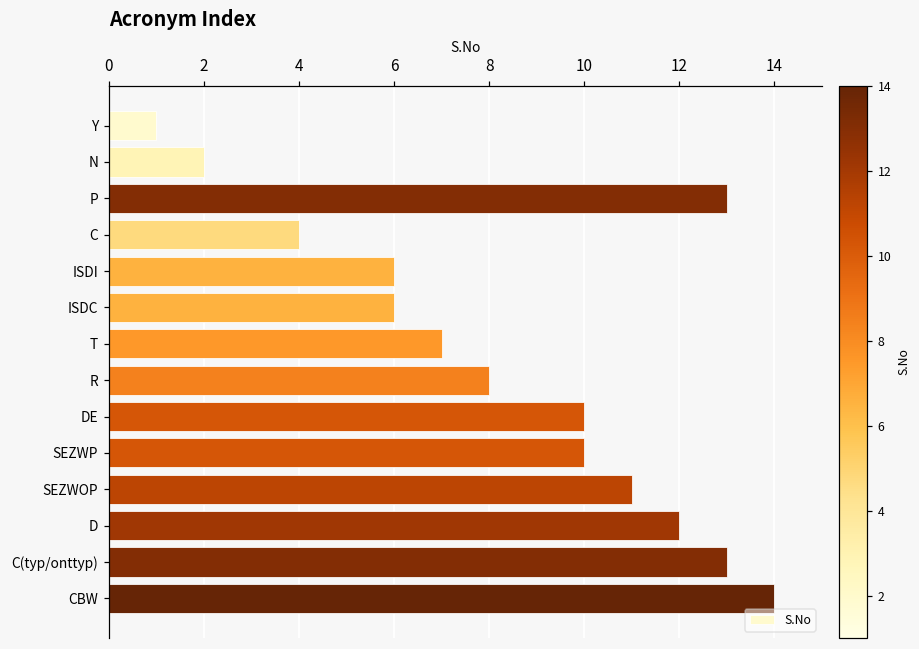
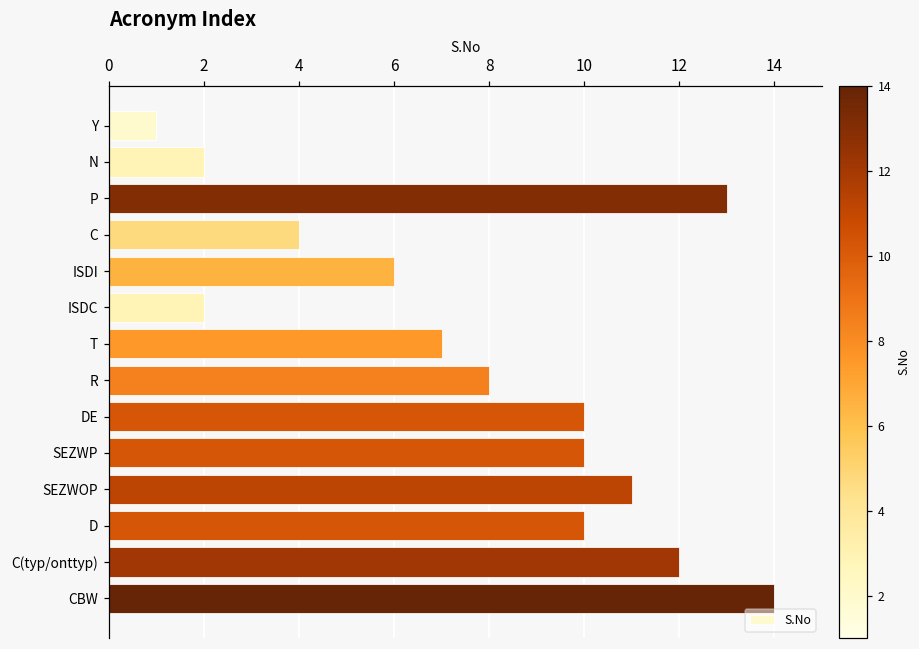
ISDC: 6 -> 2
D: 12 -> 10
C(typ/onttyp): 13 -> 12
